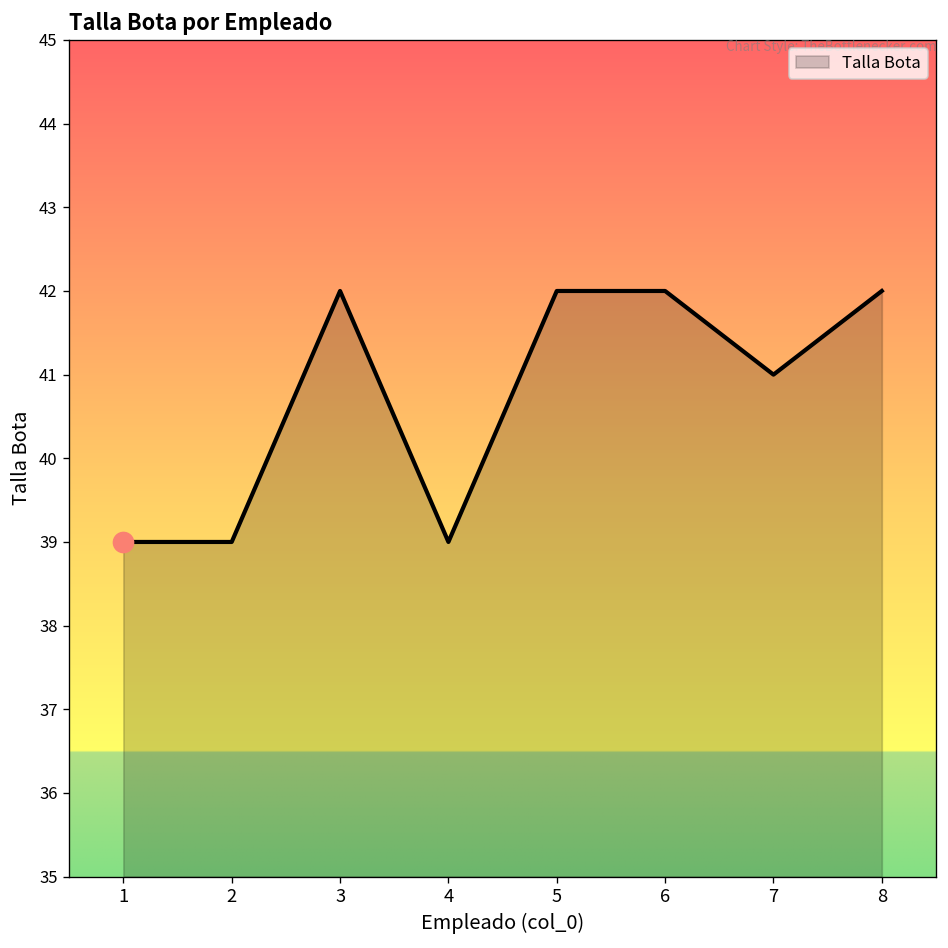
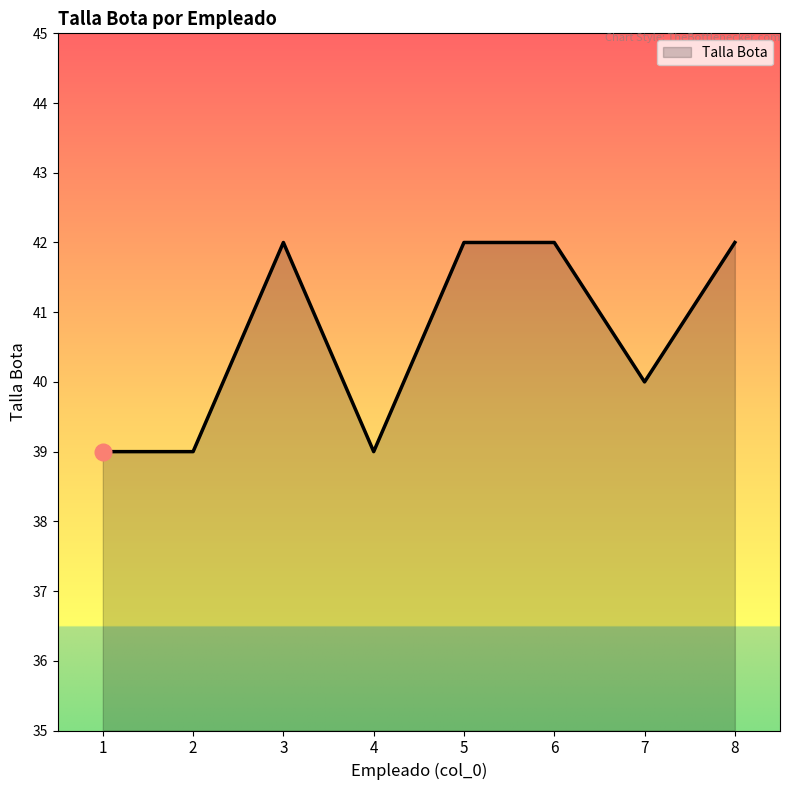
Talla Bota, 7: 41 -> 40
